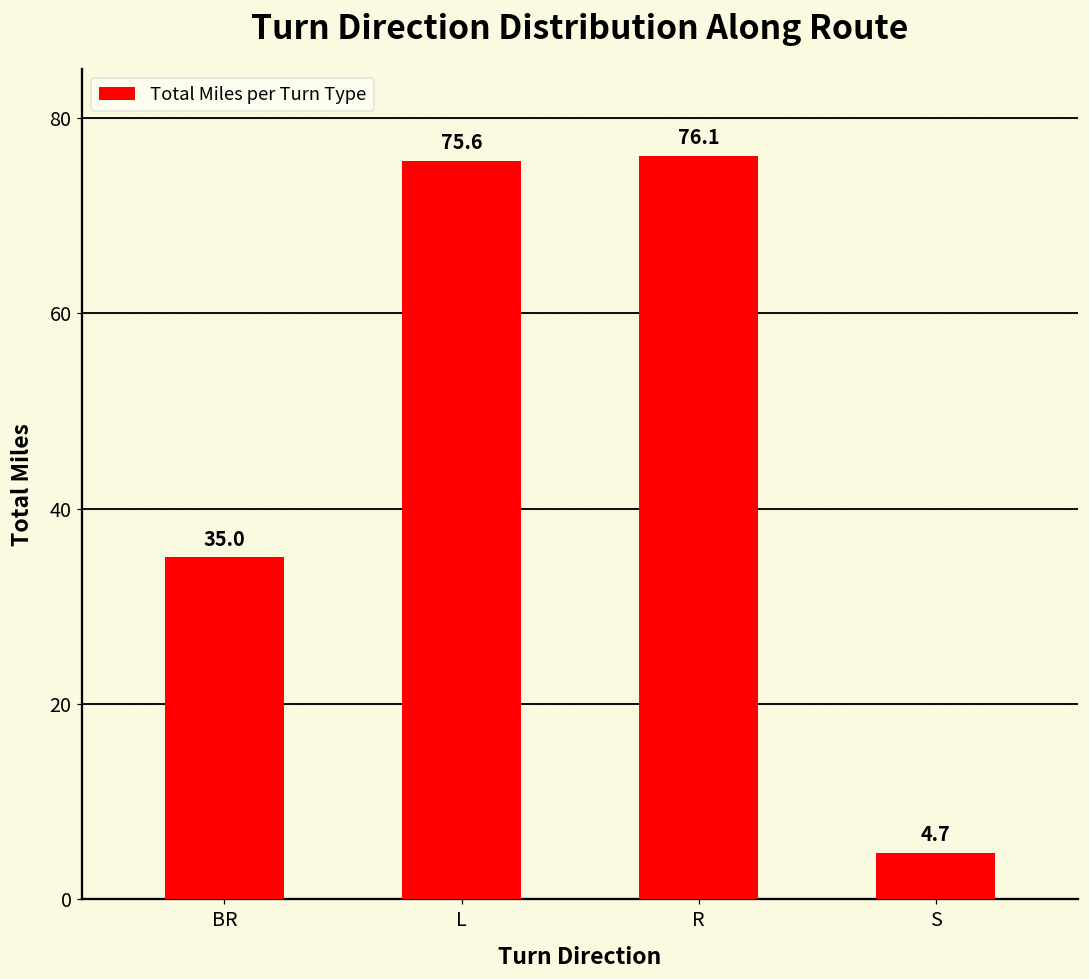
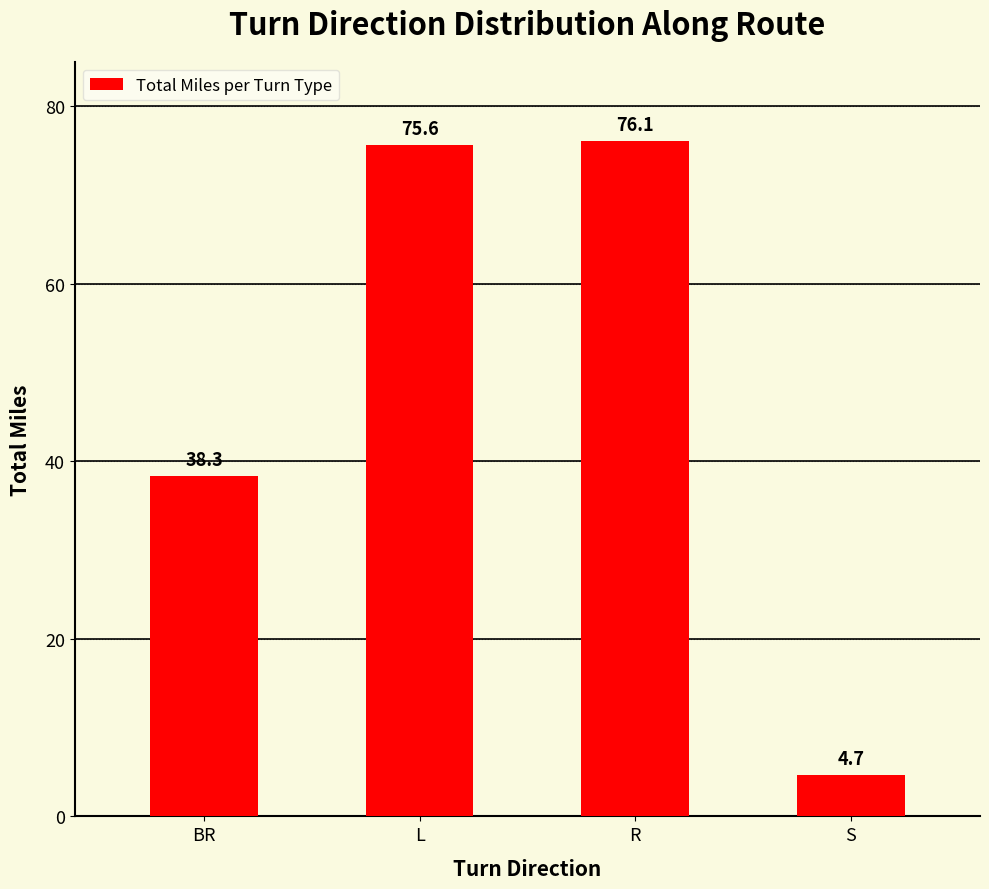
BR: 35.0 -> 38.3
